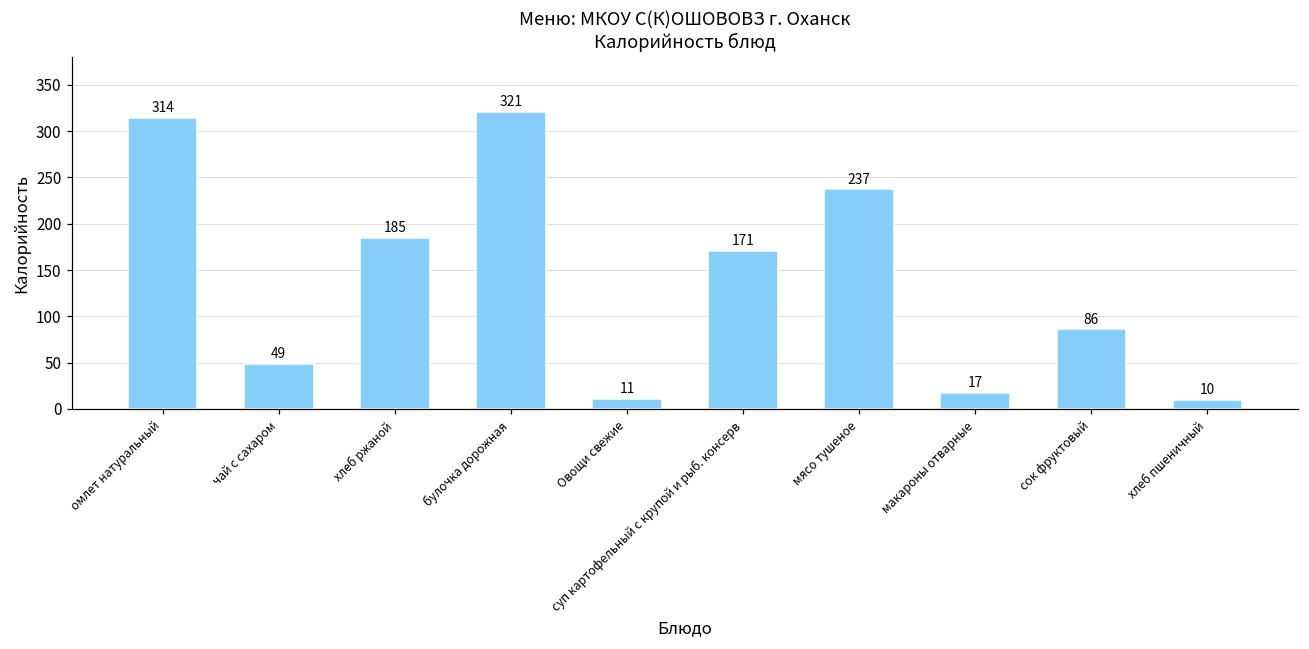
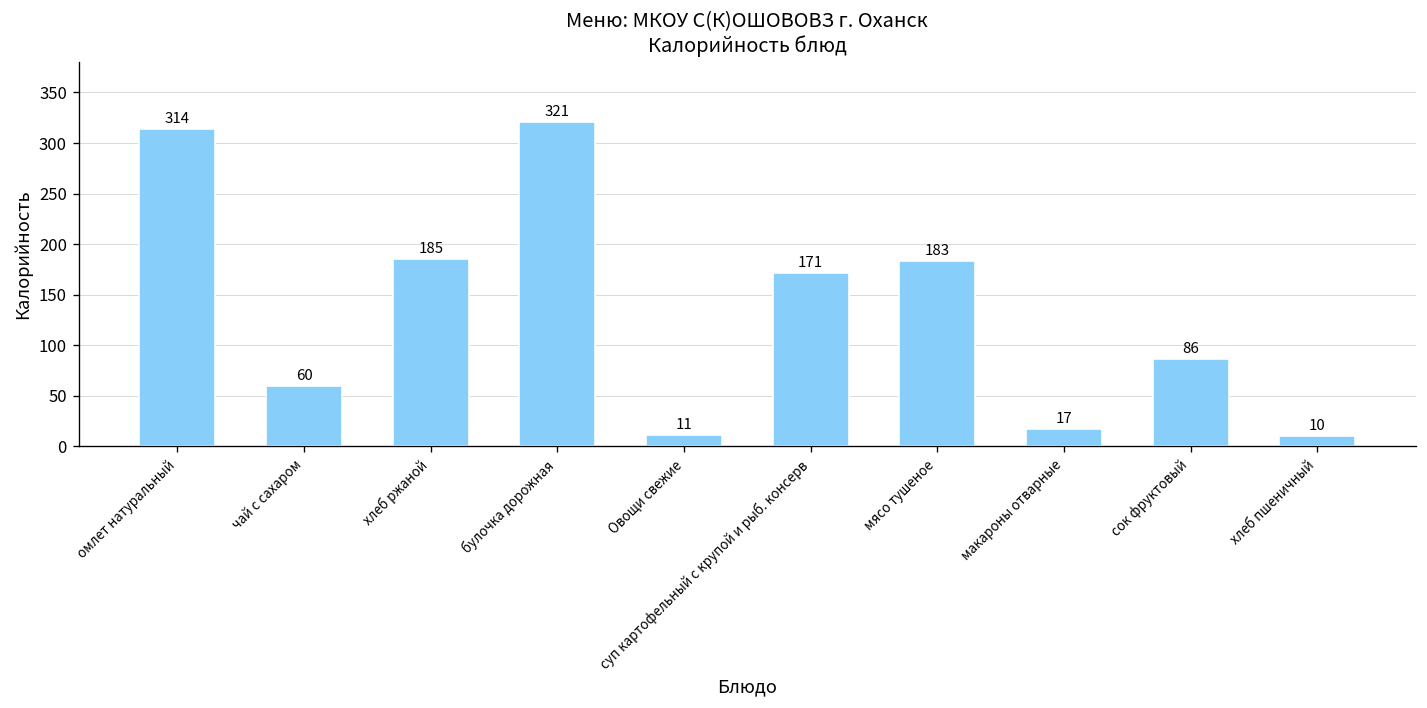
чай с сахаром: 49 -> 60
мясо тушеное: 237 -> 183
